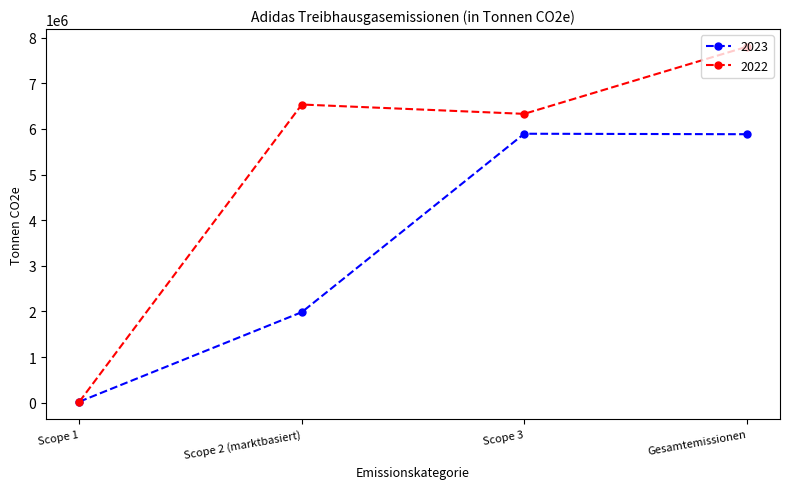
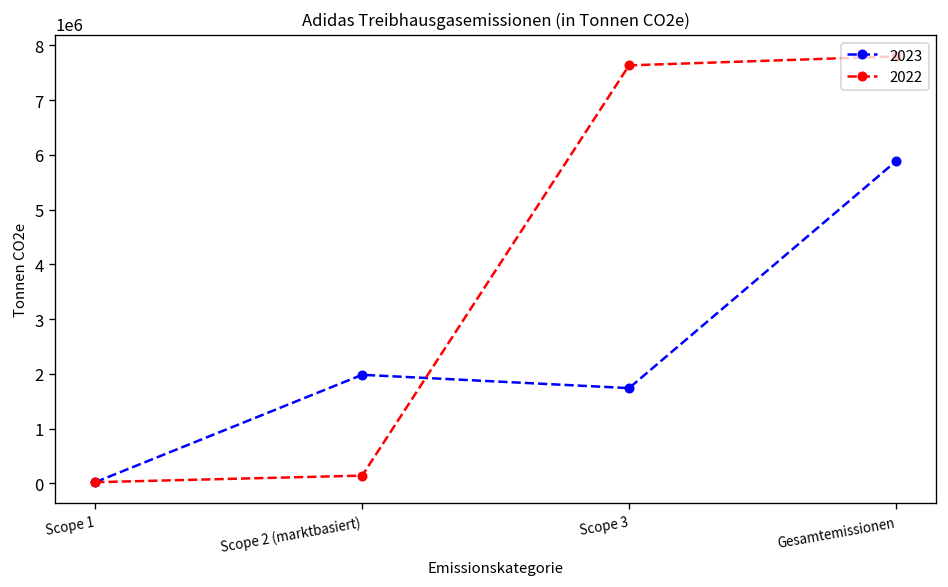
2022, Scope 2 (marktbasiert): 6500000 -> 100000
2023, Scope 3: 5900000 -> 1700000
2022, Scope 3: 6300000 -> 7600000
